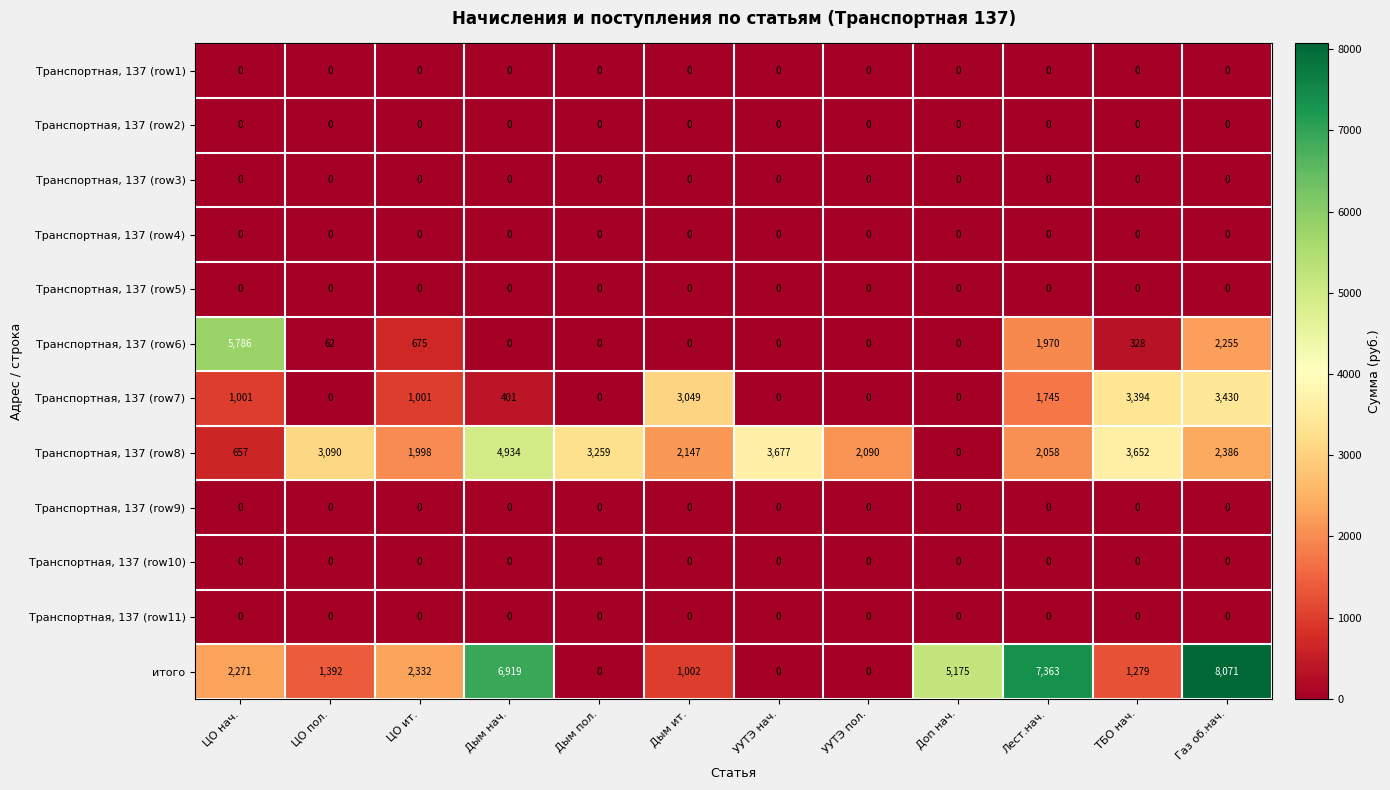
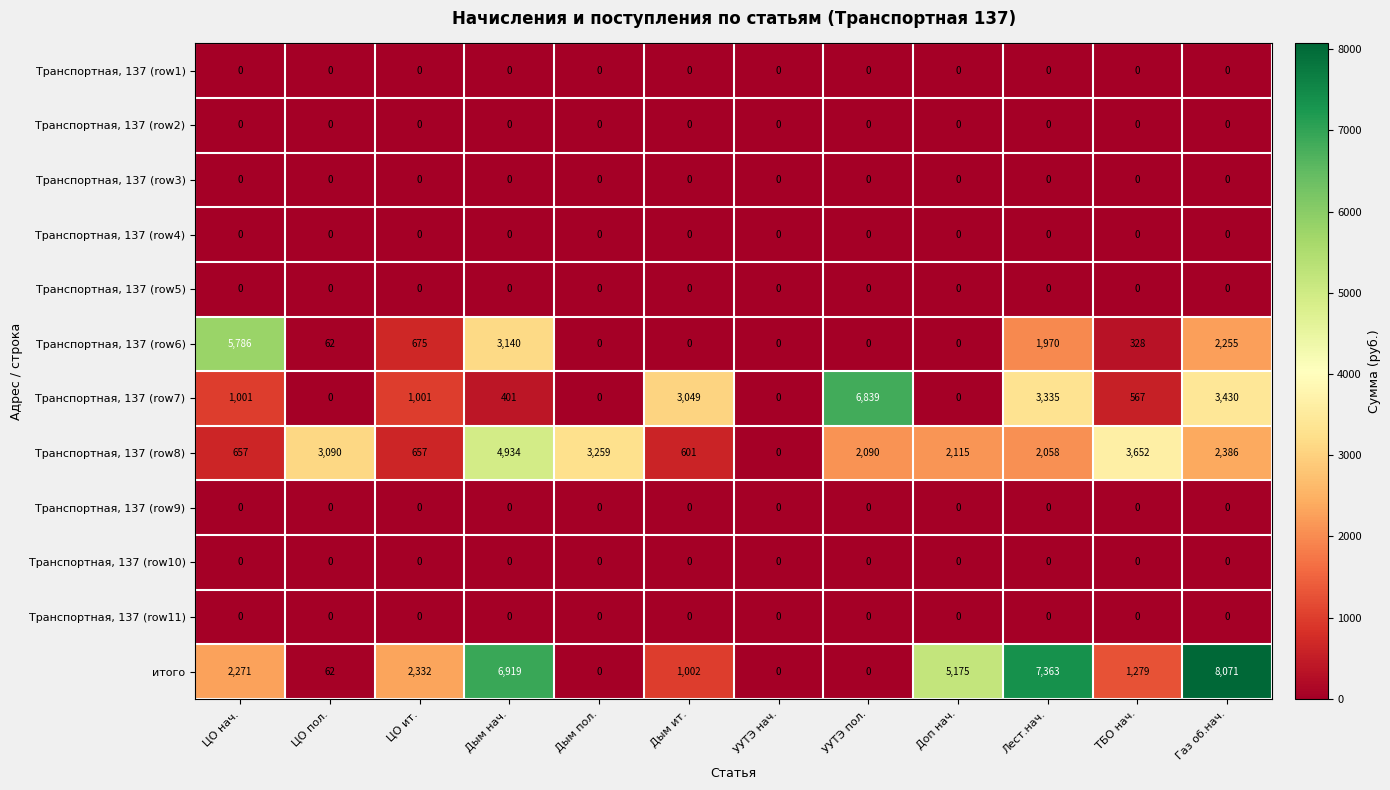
Транспортная, 137 (row6), Дым нач.: 0 -> 3,140
Транспортная, 137 (row7), УУТЭ пол.: 0 -> 6,839
Транспортная, 137 (row7), Лест.нач.: 1,745 -> 3,335
Транспортная, 137 (row7), ТБО нач.: 3,394 -> 567
Транспортная, 137 (row8), ЦО ит.: 1,998 -> 657
Транспортная, 137 (row8), Дым ит.: 2,147 -> 601
Транспортная, 137 (row8), УУТЭ нач.: 3,677 -> 0
Транспортная, 137 (row8), Доп нач.: 0 -> 2,115
итого, ЦО пол.: 1,392 -> 62
